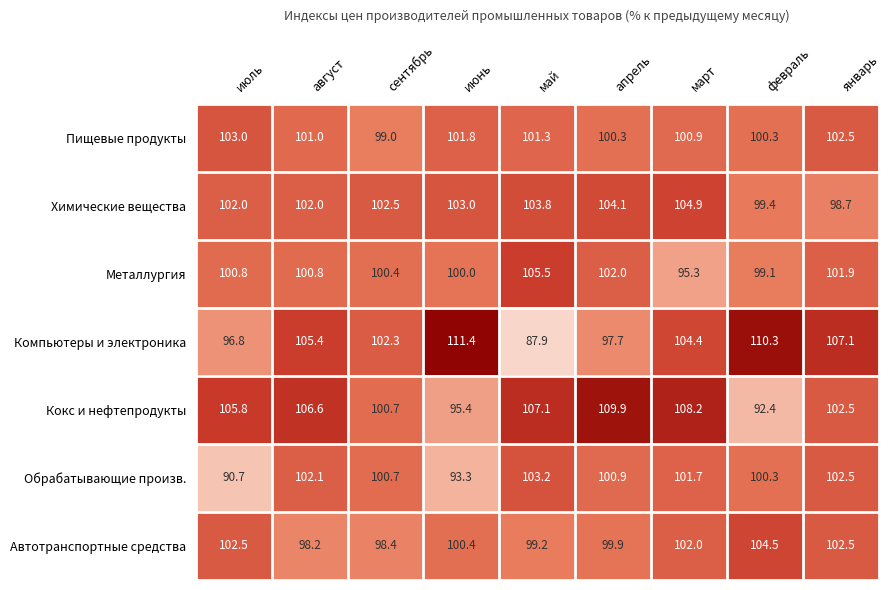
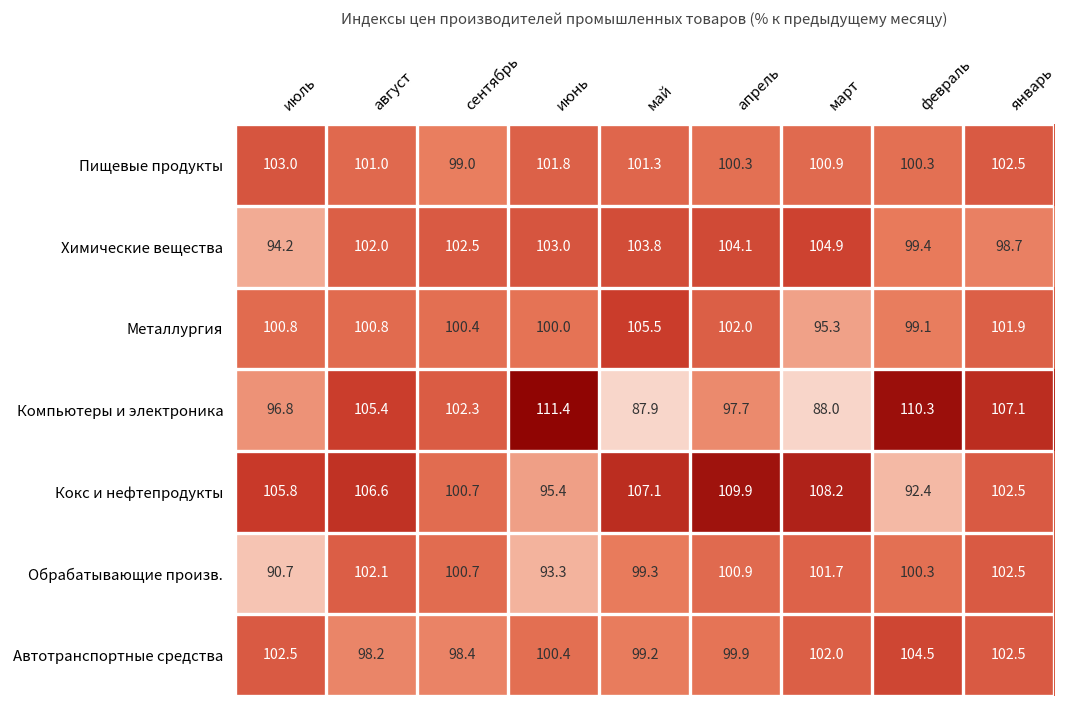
Химические вещества, июль: 102.0 -> 94.2
Компьютеры и электроника, март: 104.4 -> 88.0
Обрабатывающие произв., май: 103.2 -> 99.3
